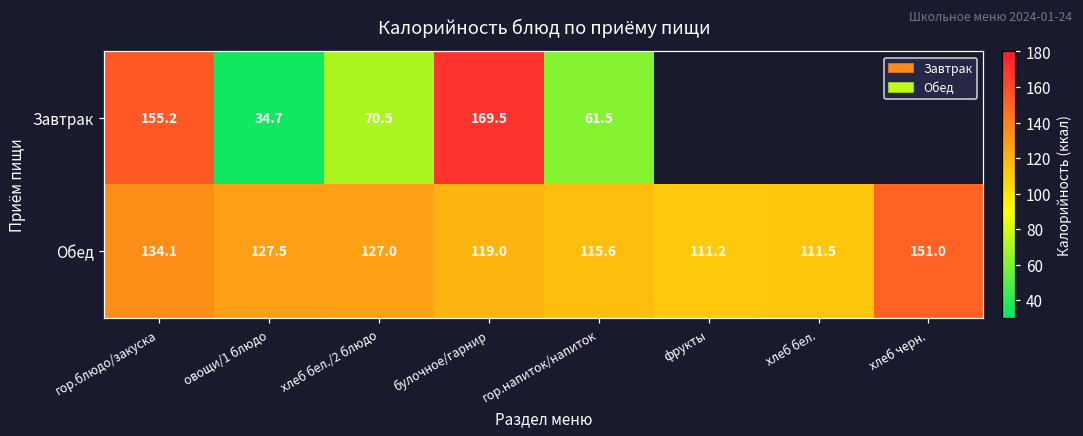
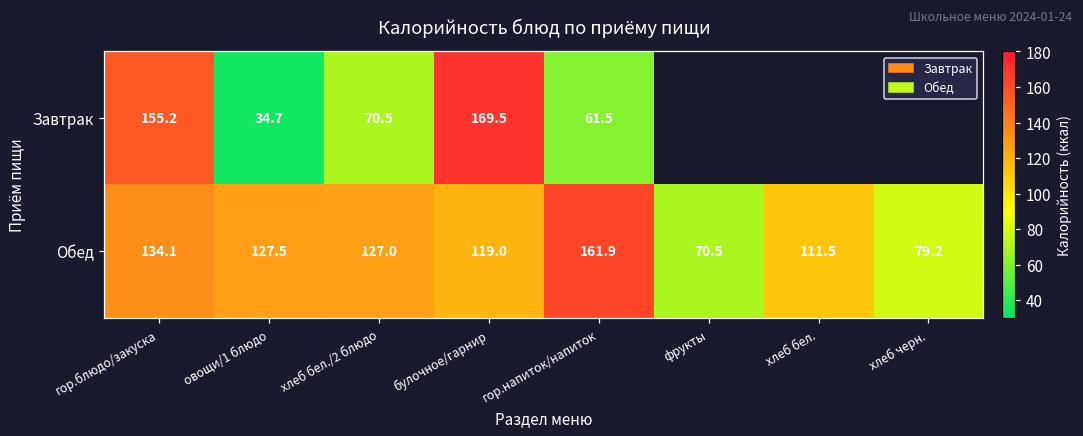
Обед, гор.напиток/напиток: 115.6 -> 161.9
Обед, фрукты: 111.2 -> 70.5
Обед, хлеб черн.: 151.0 -> 79.2
